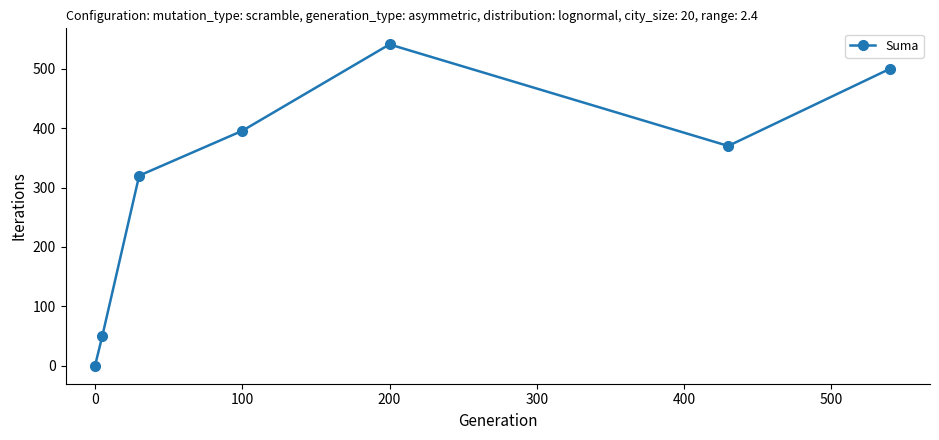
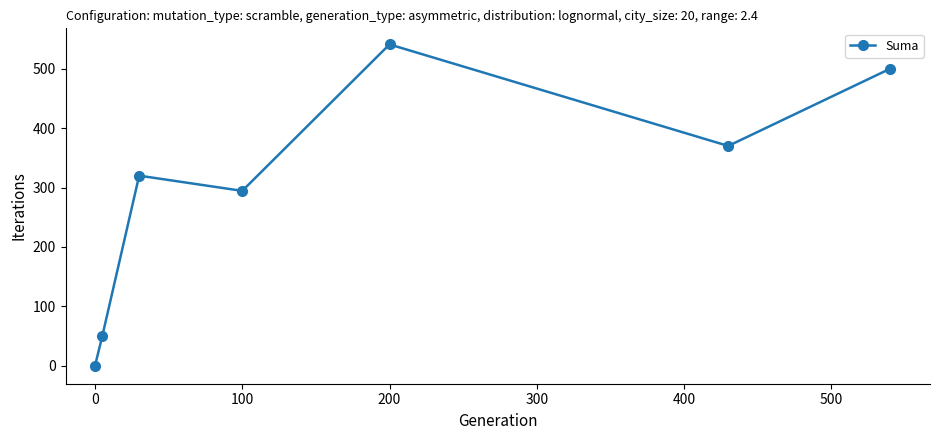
100: 400 -> 290
